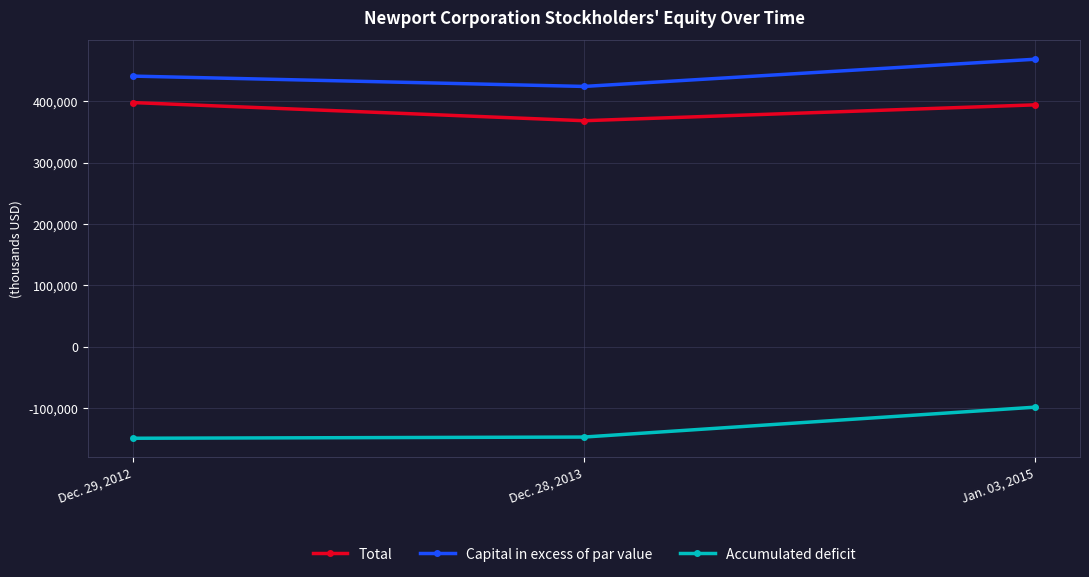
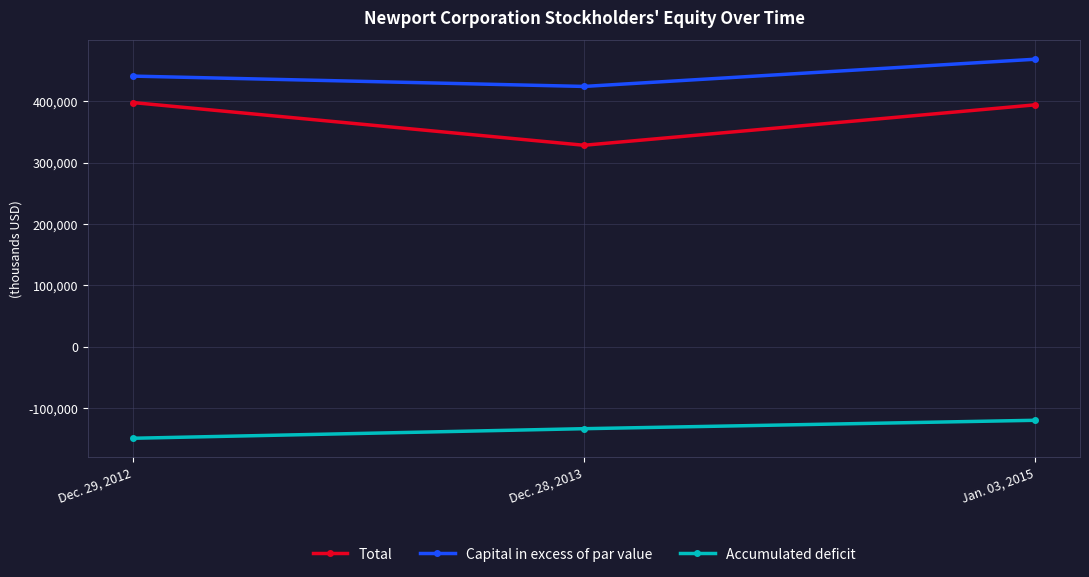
Total, Dec. 28, 2013: 370,000 -> 330,000
Accumulated deficit, Dec. 28, 2013: -150,000 -> -130,000
Accumulated deficit, Jan. 03, 2015: -100,000 -> -120,000
